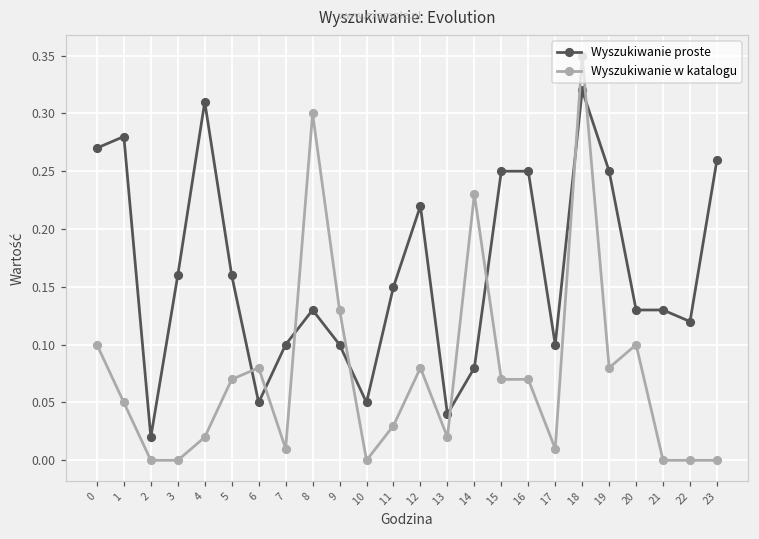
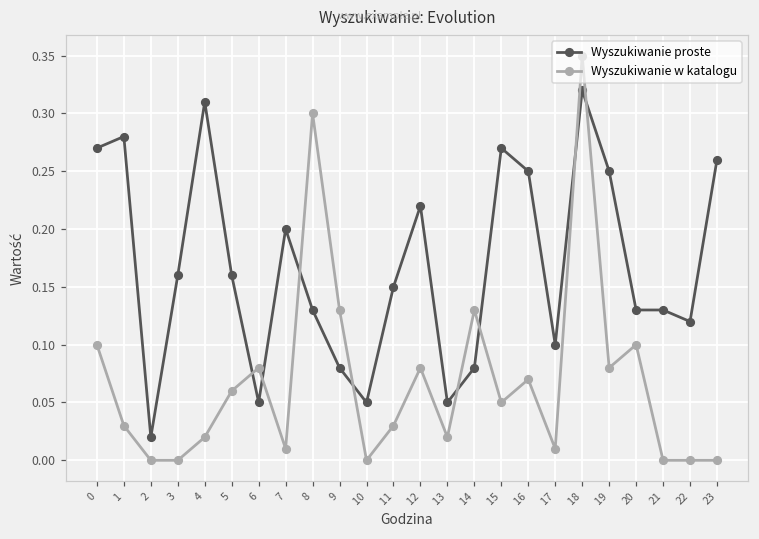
Wyszukiwanie w katalogu, 1: 0.05 -> 0.03
Wyszukiwanie w katalogu, 5: 0.07 -> 0.06
Wyszukiwanie proste, 7: 0.1 -> 0.2
Wyszukiwanie proste, 9: 0.10 -> 0.08
Wyszukiwanie proste, 13: 0.04 -> 0.05
Wyszukiwanie w katalogu, 14: 0.23 -> 0.13
Wyszukiwanie proste, 15: 0.25 -> 0.27
Wyszukiwanie w katalogu, 15: 0.07 -> 0.05
